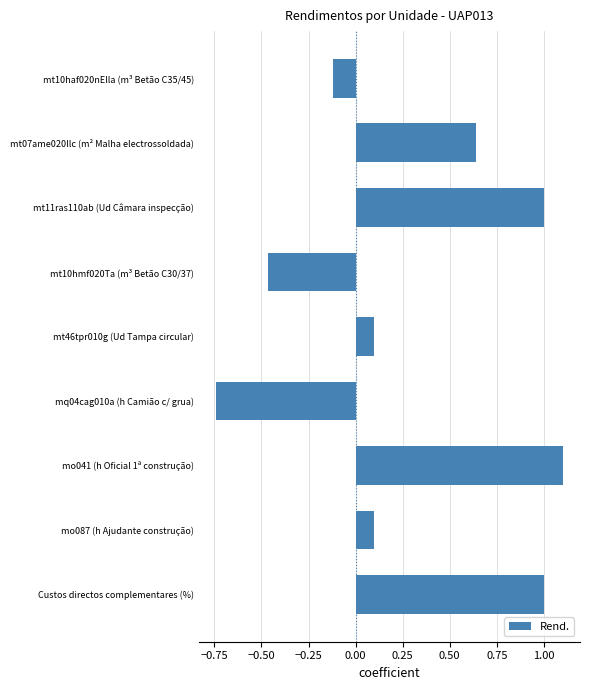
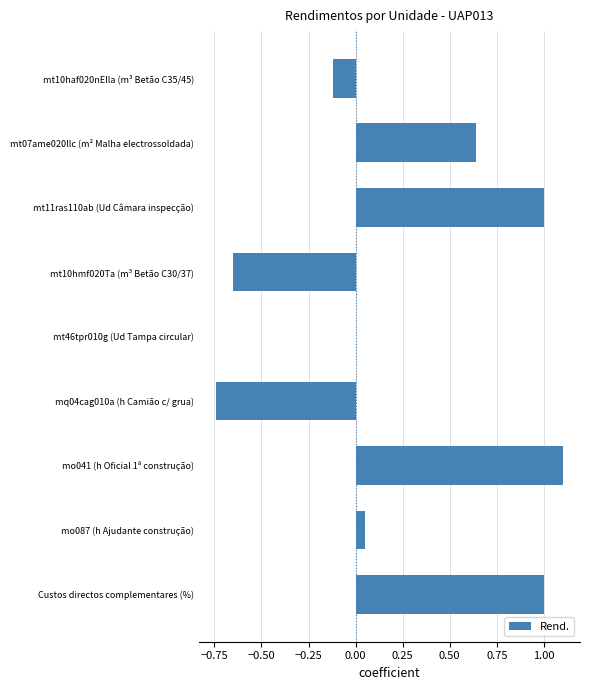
mt10hmf020Ta (m³ Betão C30/37): -0.46 -> -0.65
mt46tpr010g (Ud Tampa circular): 0.10 -> 0.00
mo087 (h Ajudante construção): 0.10 -> 0.05
